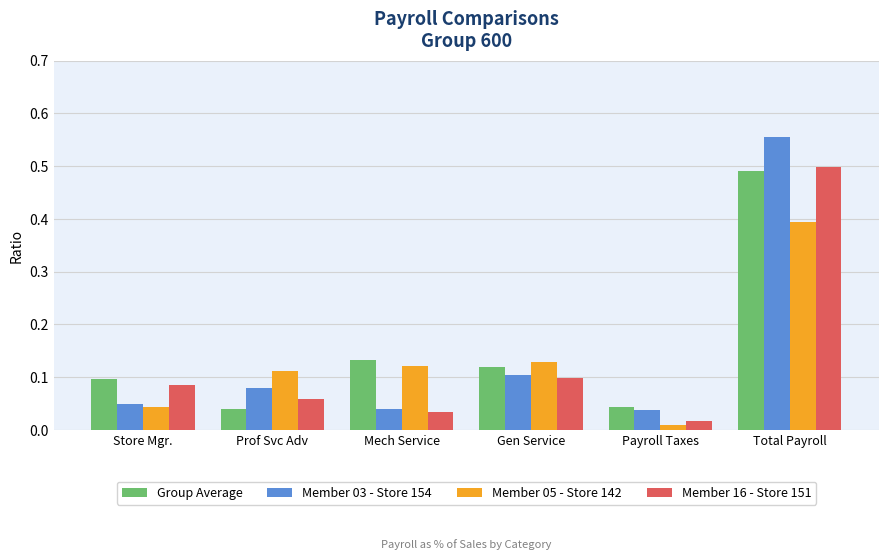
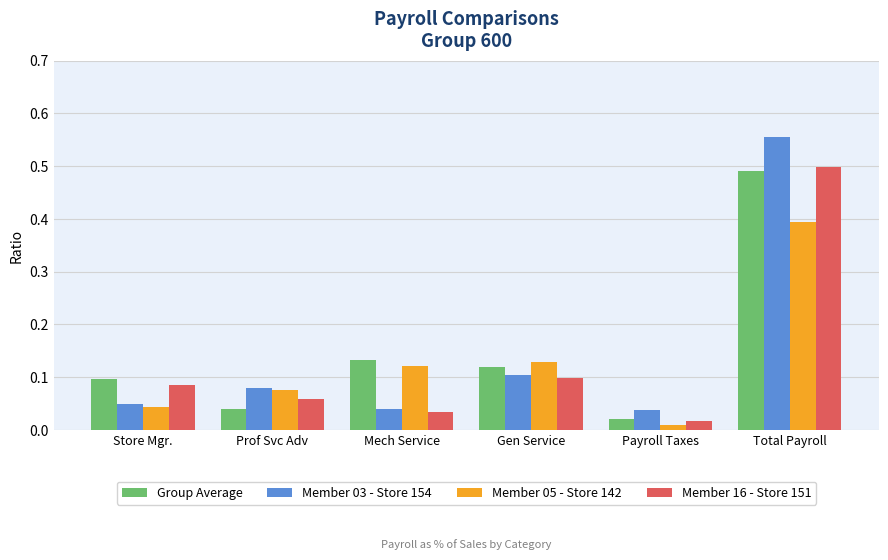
Member 05 - Store 142, Prof Svc Adv: 0.11 -> 0.08
Group Average, Payroll Taxes: 0.04 -> 0.02
